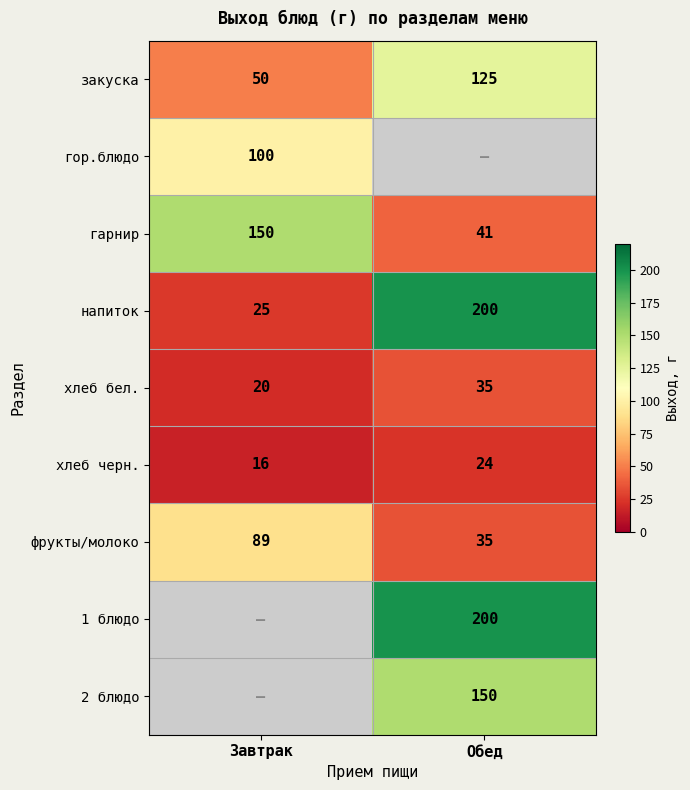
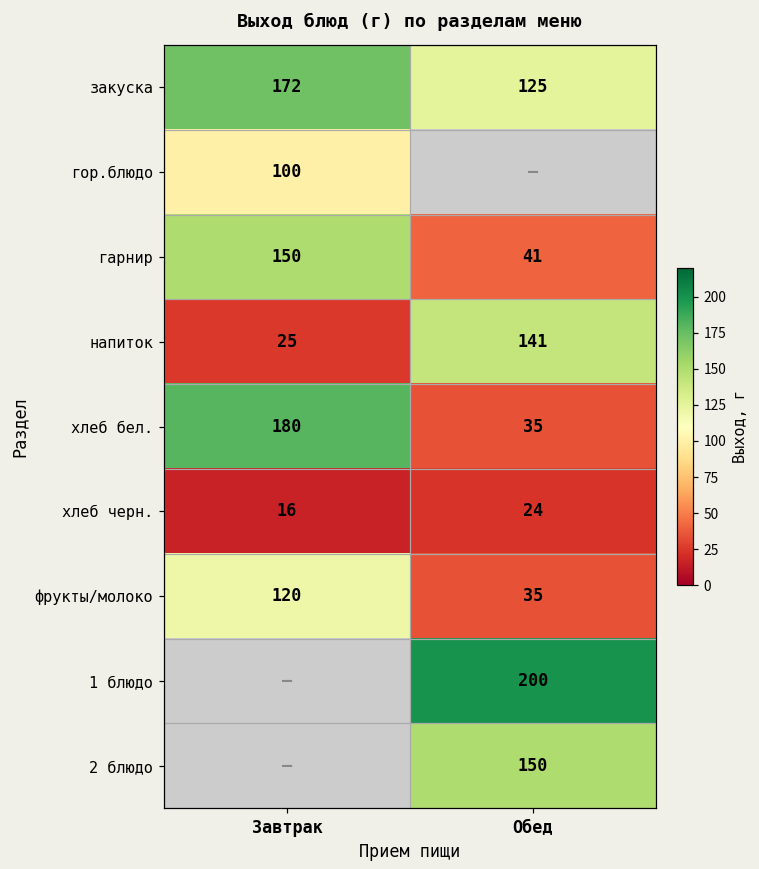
закуска, Завтрак: 50 -> 172
напиток, Обед: 200 -> 141
хлеб бел., Завтрак: 20 -> 180
фрукты/молоко, Завтрак: 89 -> 120
